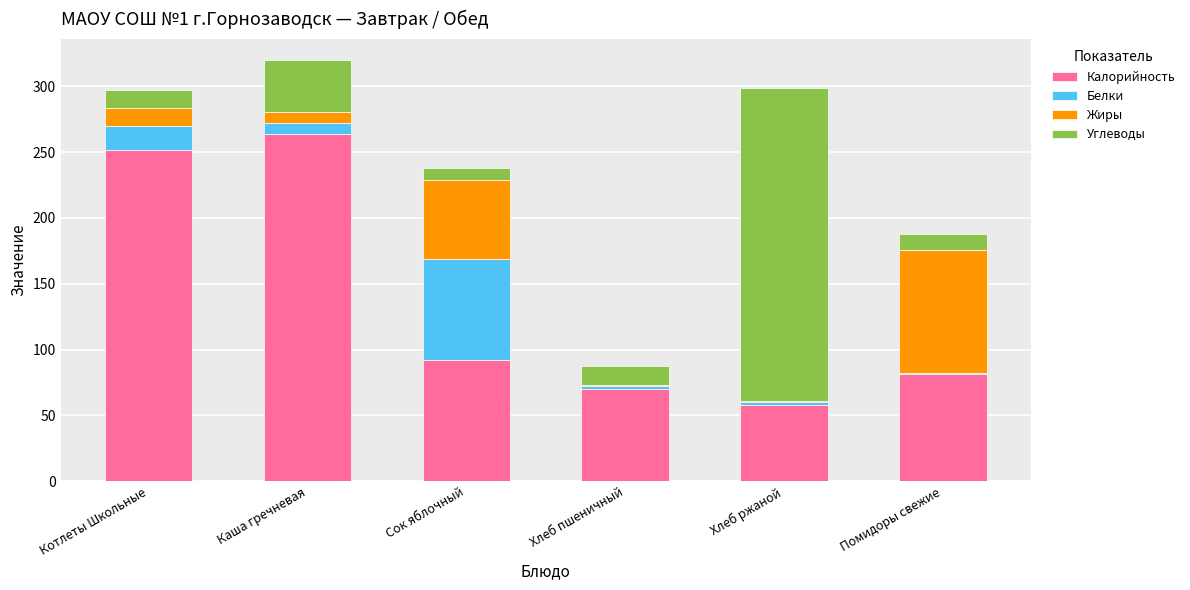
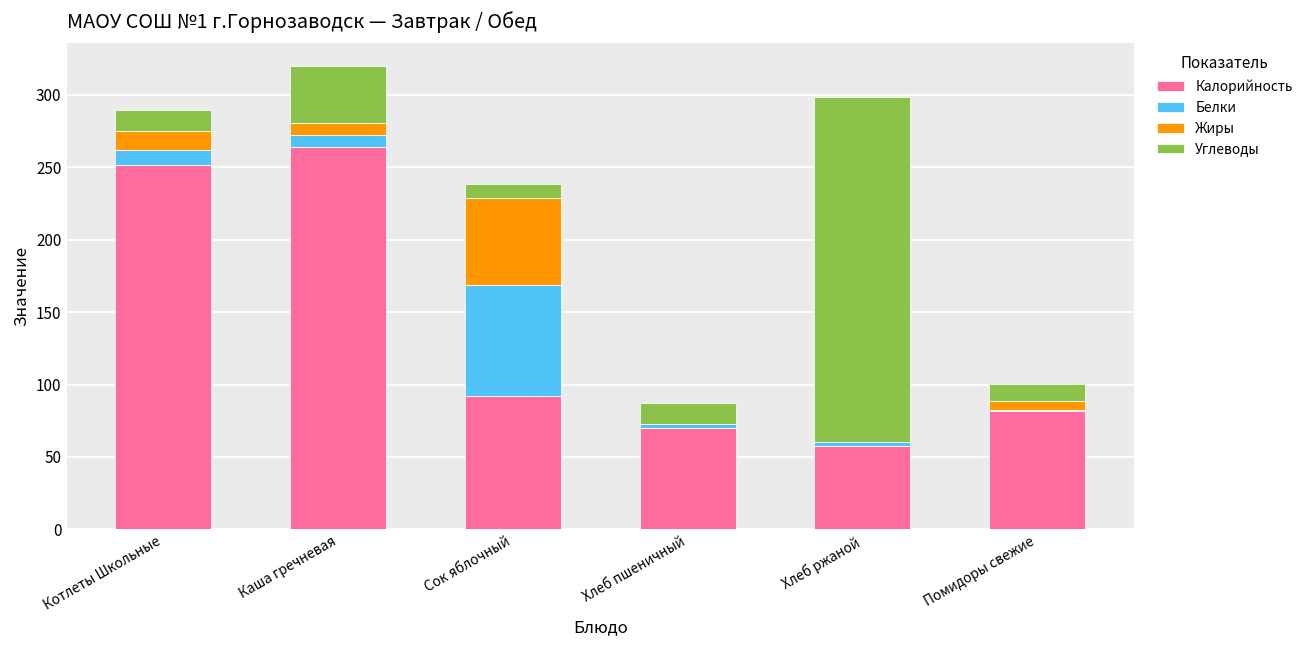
Белки, Котлеты Школьные: 18 -> 10
Жиры, Помидоры свежие: 93 -> 6
